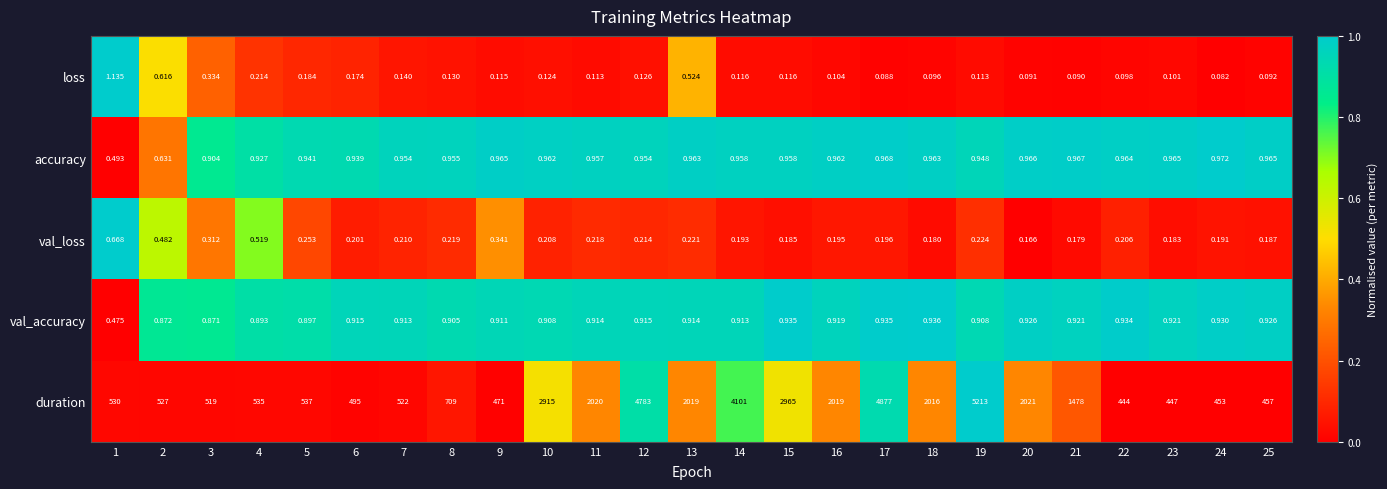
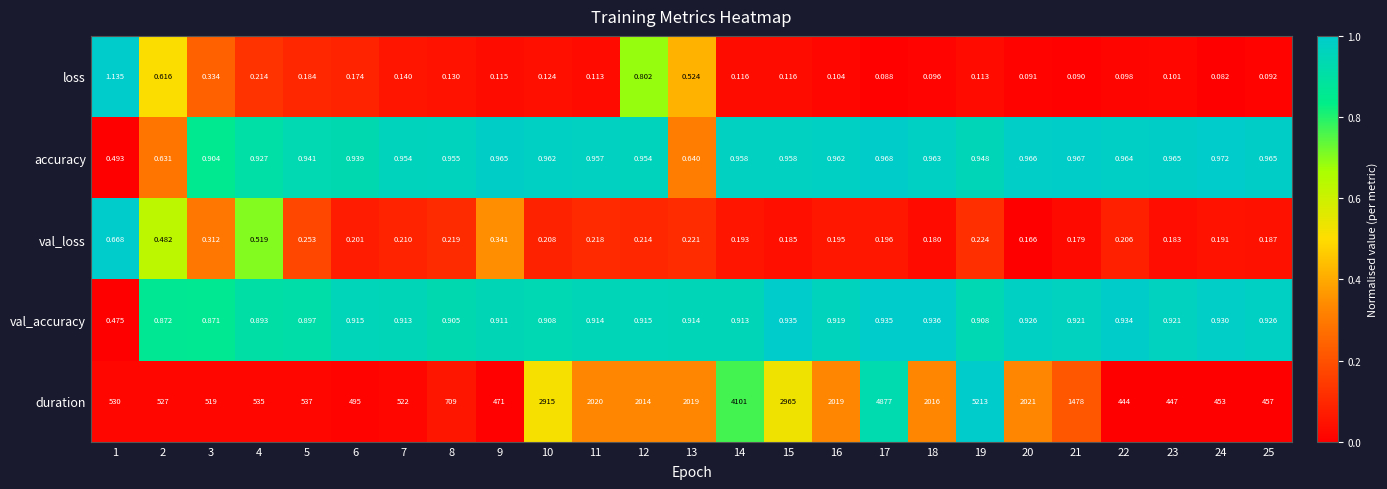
loss, 12: 0.126 -> 0.802
accuracy, 13: 0.963 -> 0.640
duration, 12: 4783 -> 2014
